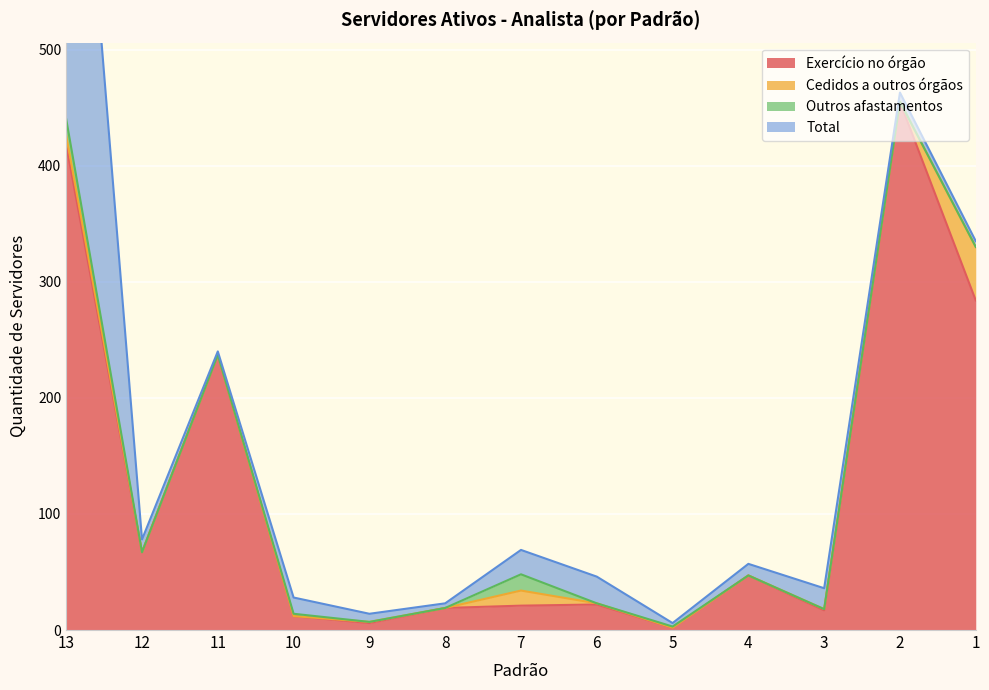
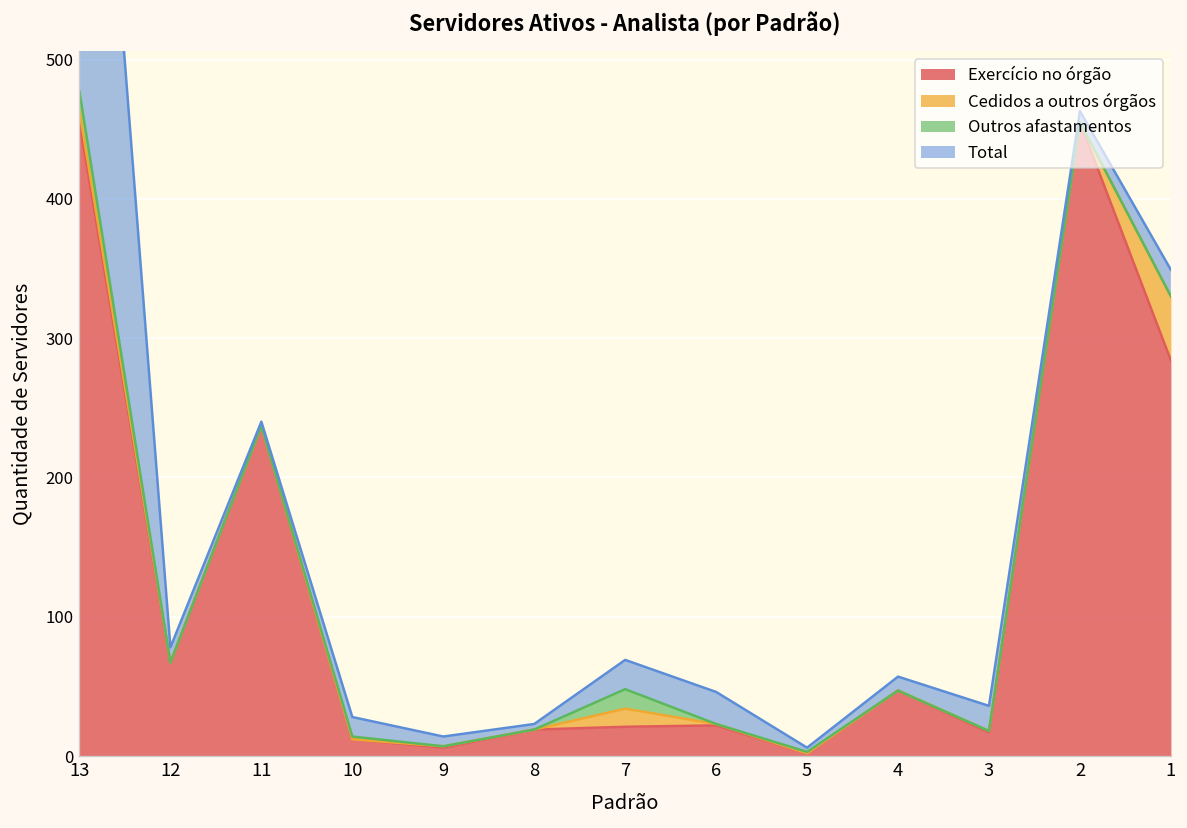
Exercício no órgão, 13: 418 -> 455
Total, 1: 5 -> 19
